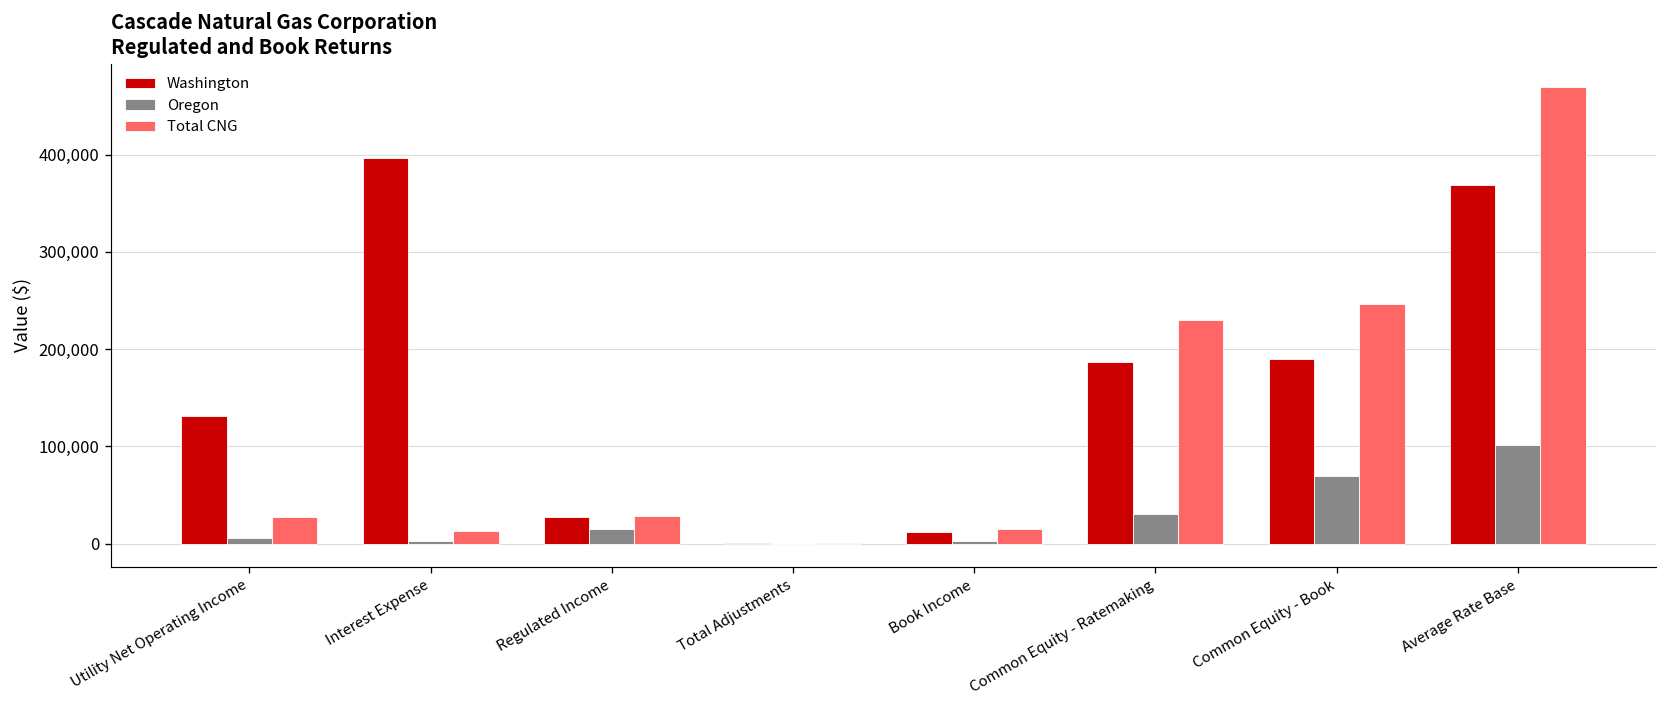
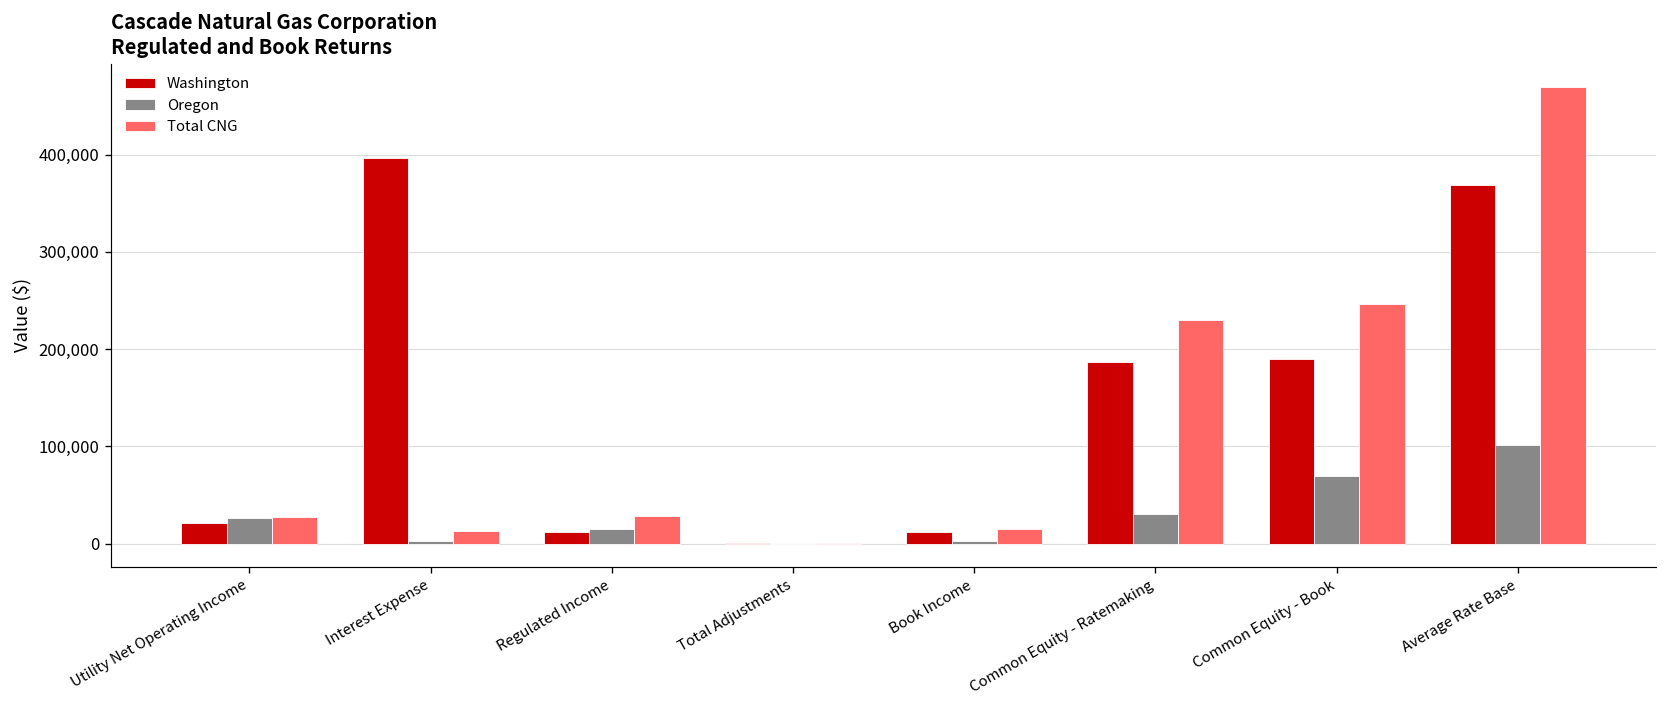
Washington, Utility Net Operating Income: 130,000 -> 20,000
Oregon, Utility Net Operating Income: 10,000 -> 30,000
Washington, Regulated Income: 30,000 -> 10,000
